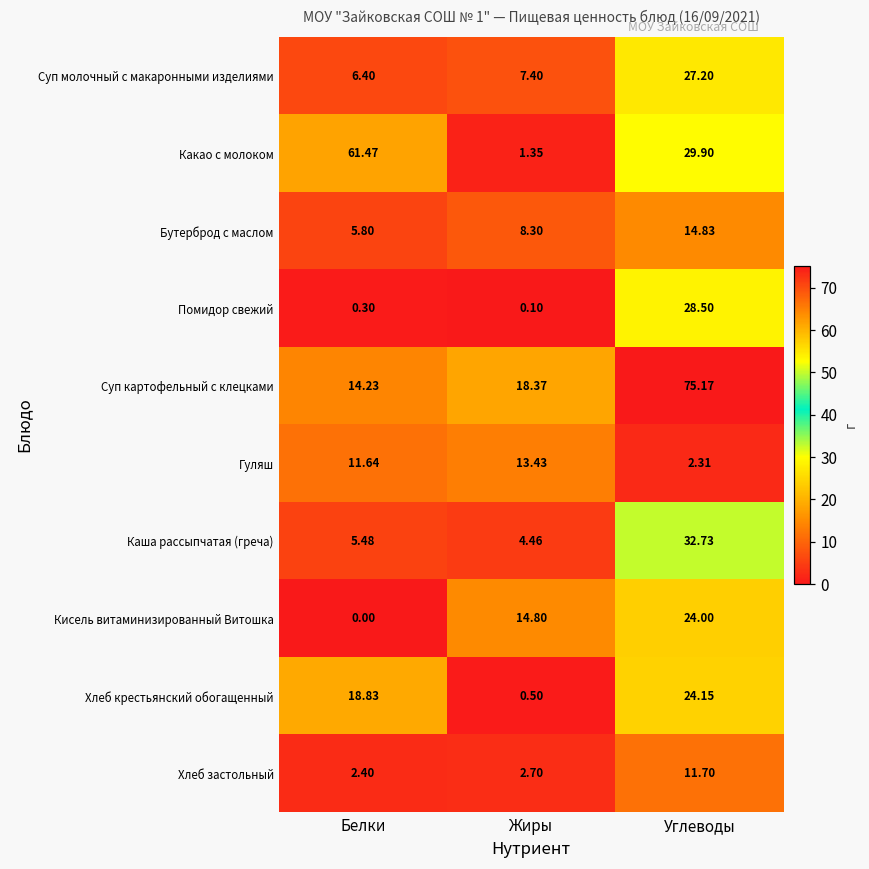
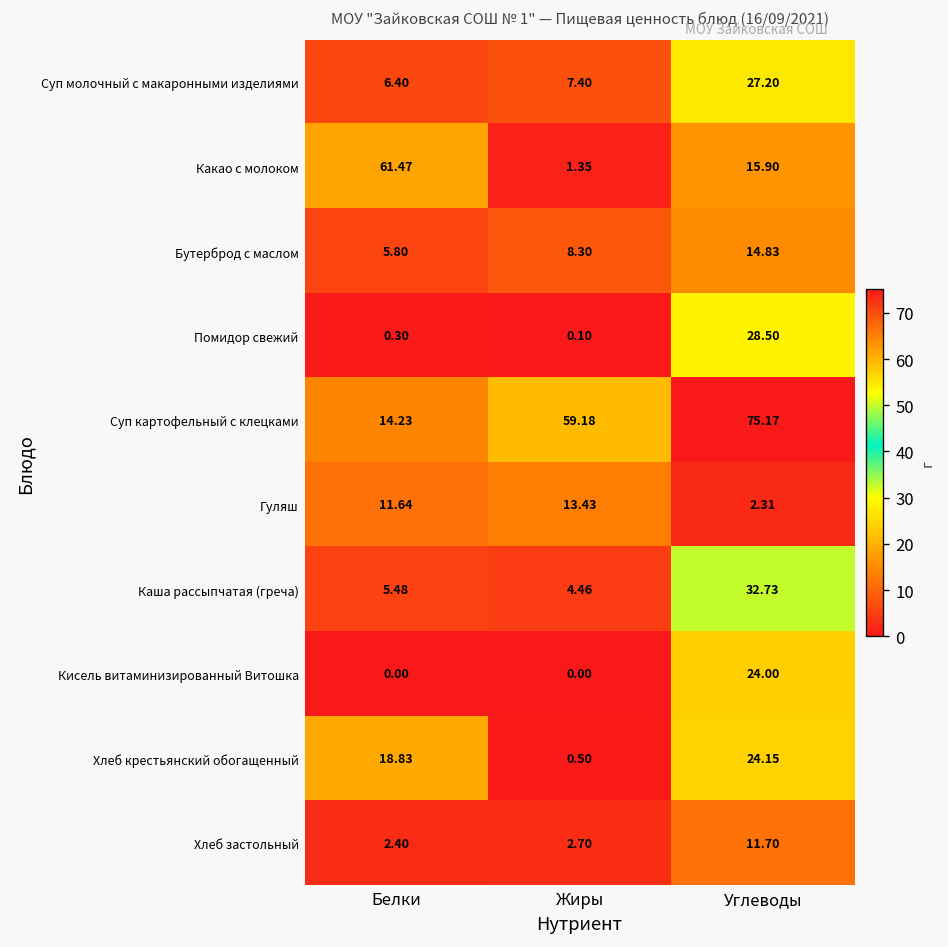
Какао с молоком, Углеводы: 29.90 -> 15.90
Суп картофельный с клецками, Жиры: 18.37 -> 59.18
Кисель витаминизированный Витошка, Жиры: 14.80 -> 0.00
